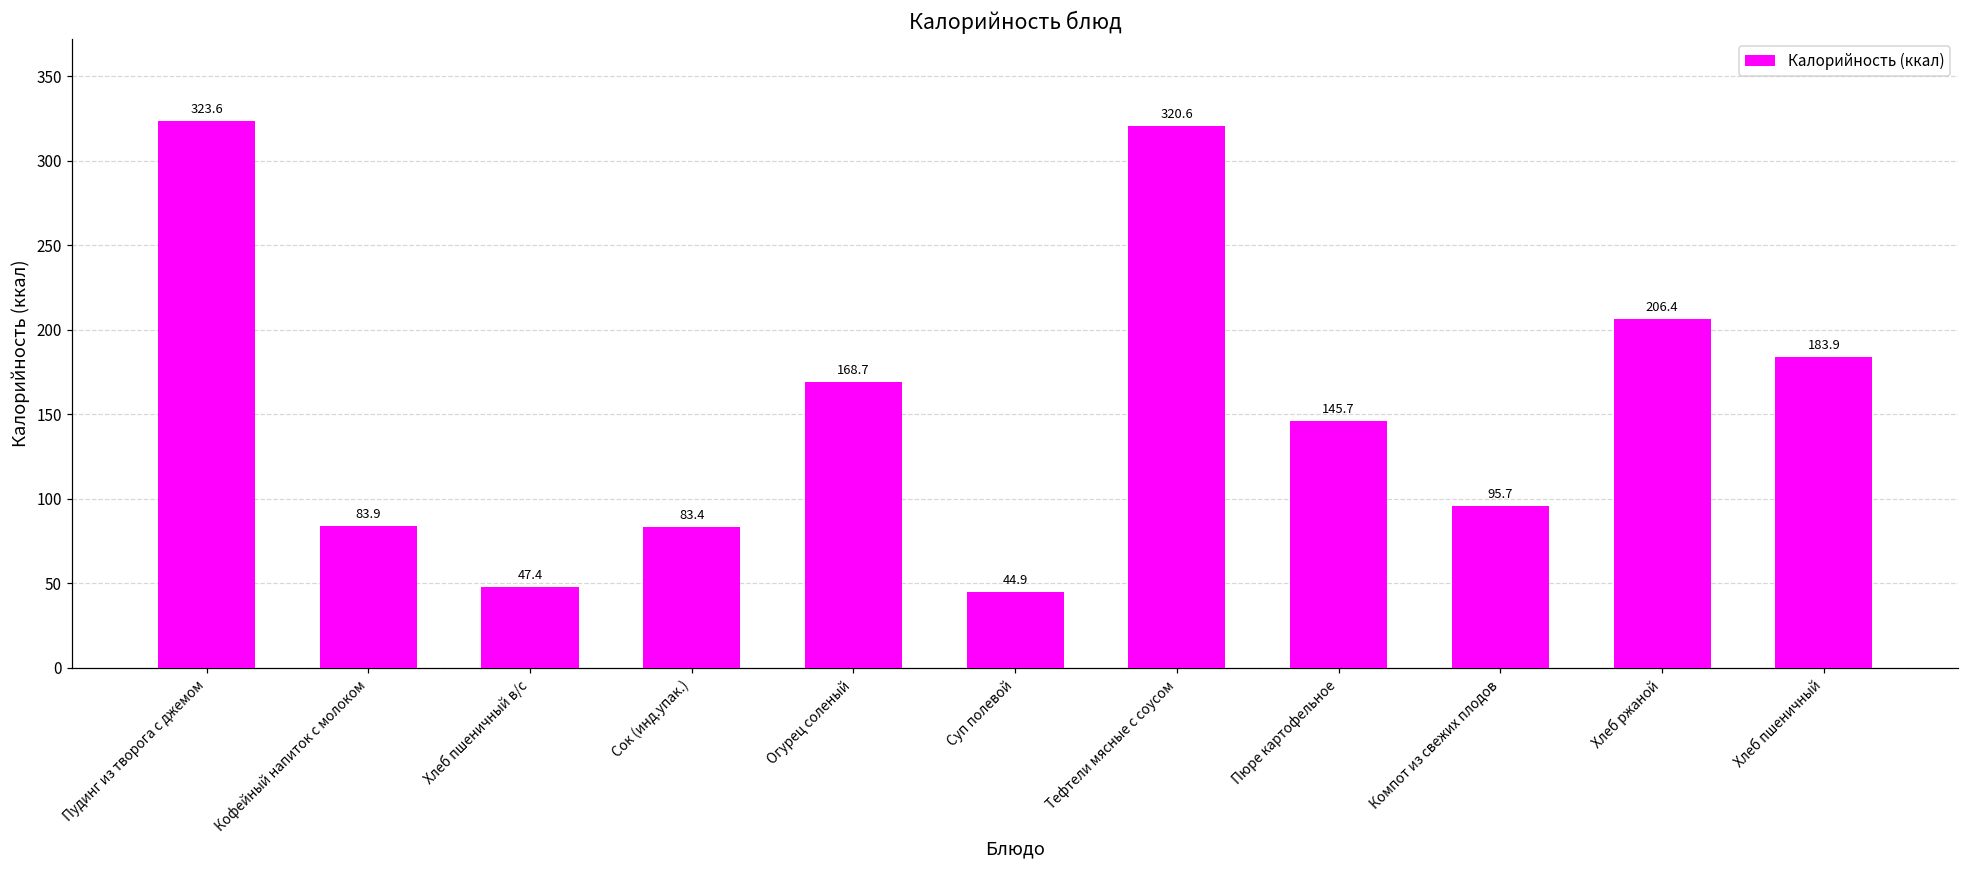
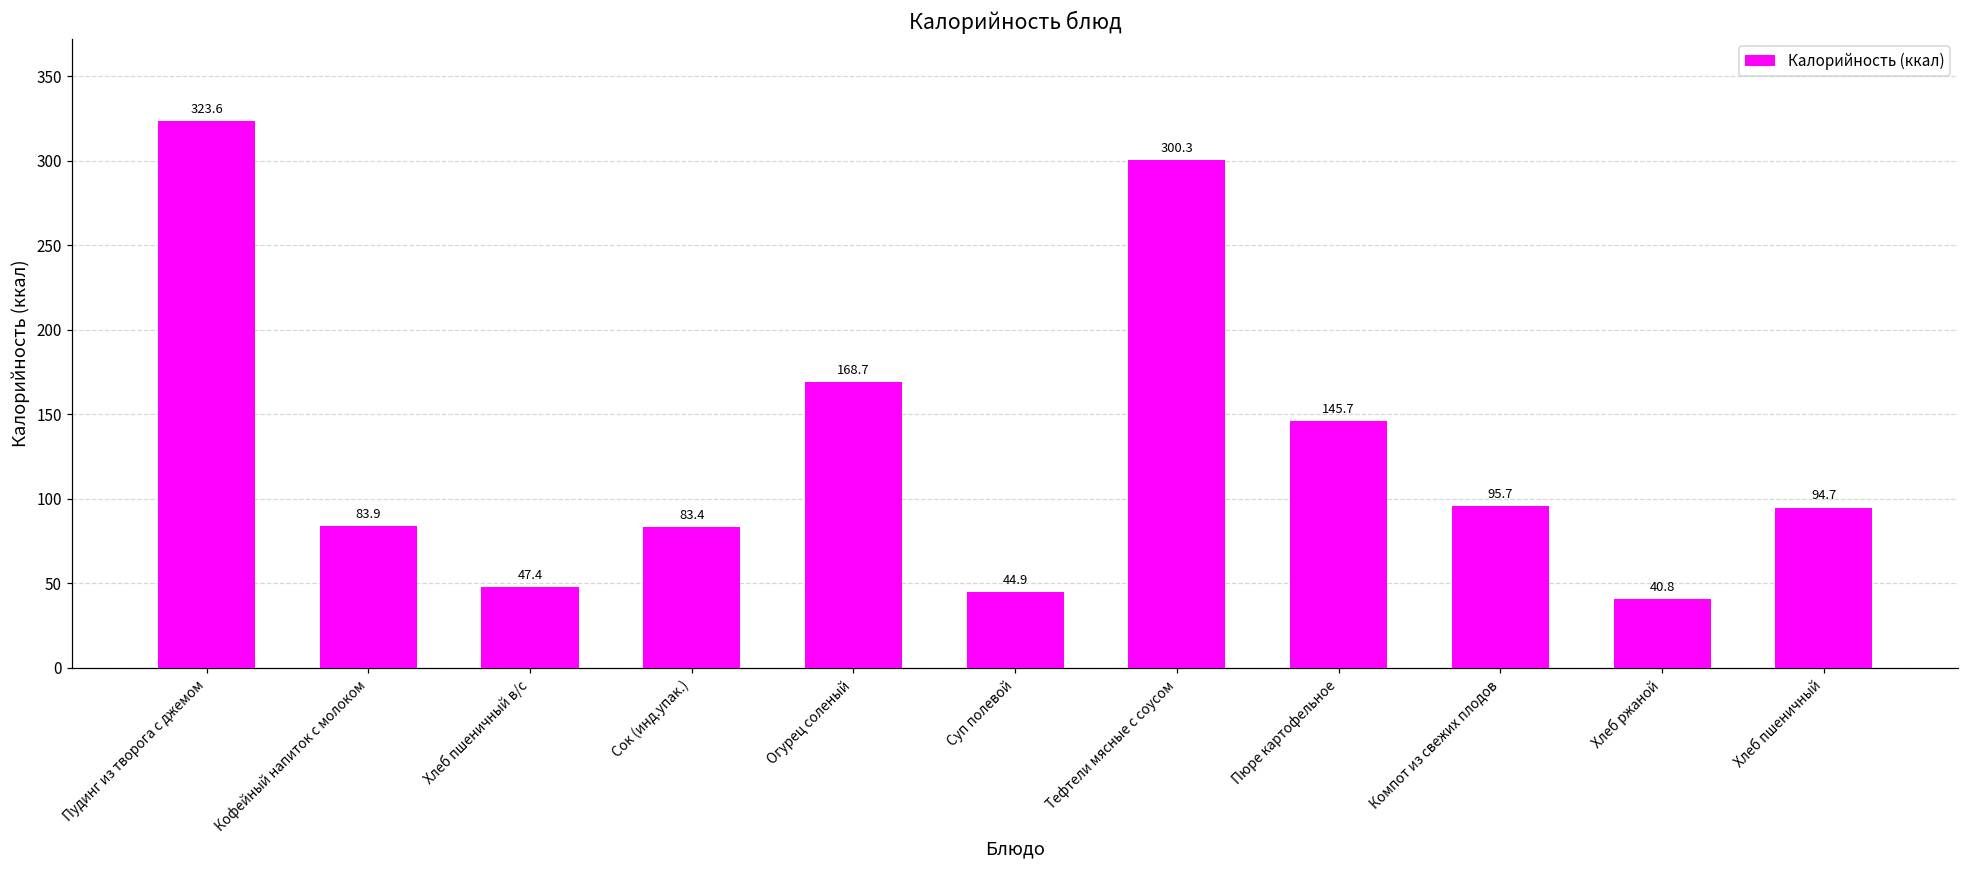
Тефтели мясные с соусом: 320.6 -> 300.3
Хлеб ржаной: 206.4 -> 40.8
Хлеб пшеничный: 183.9 -> 94.7
